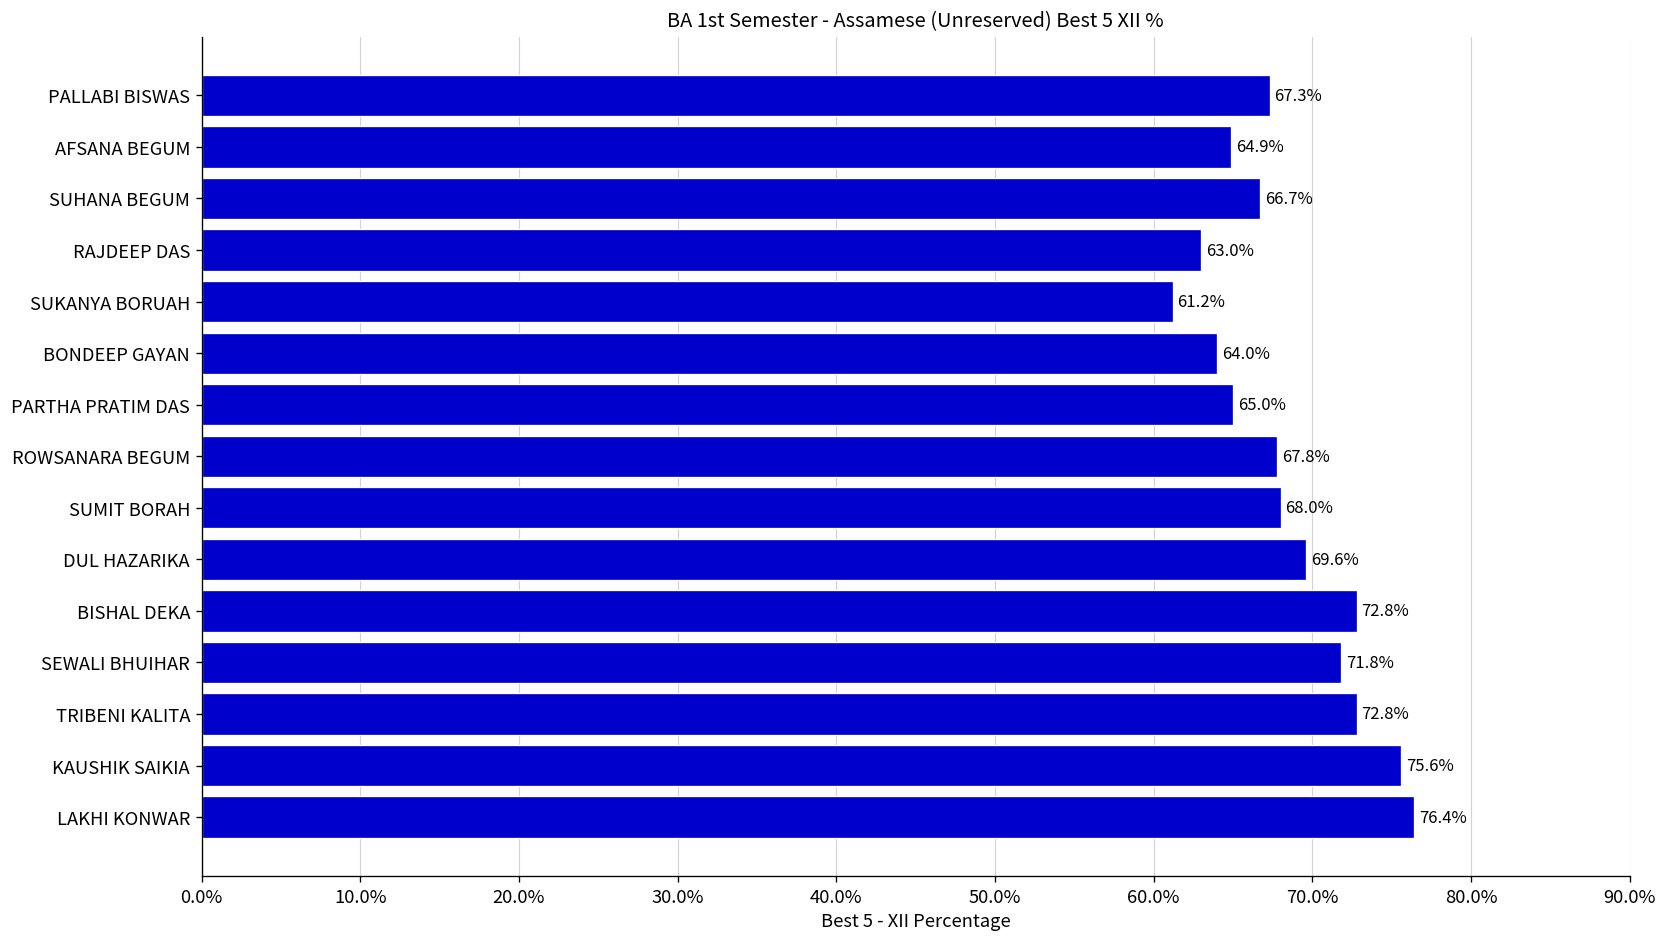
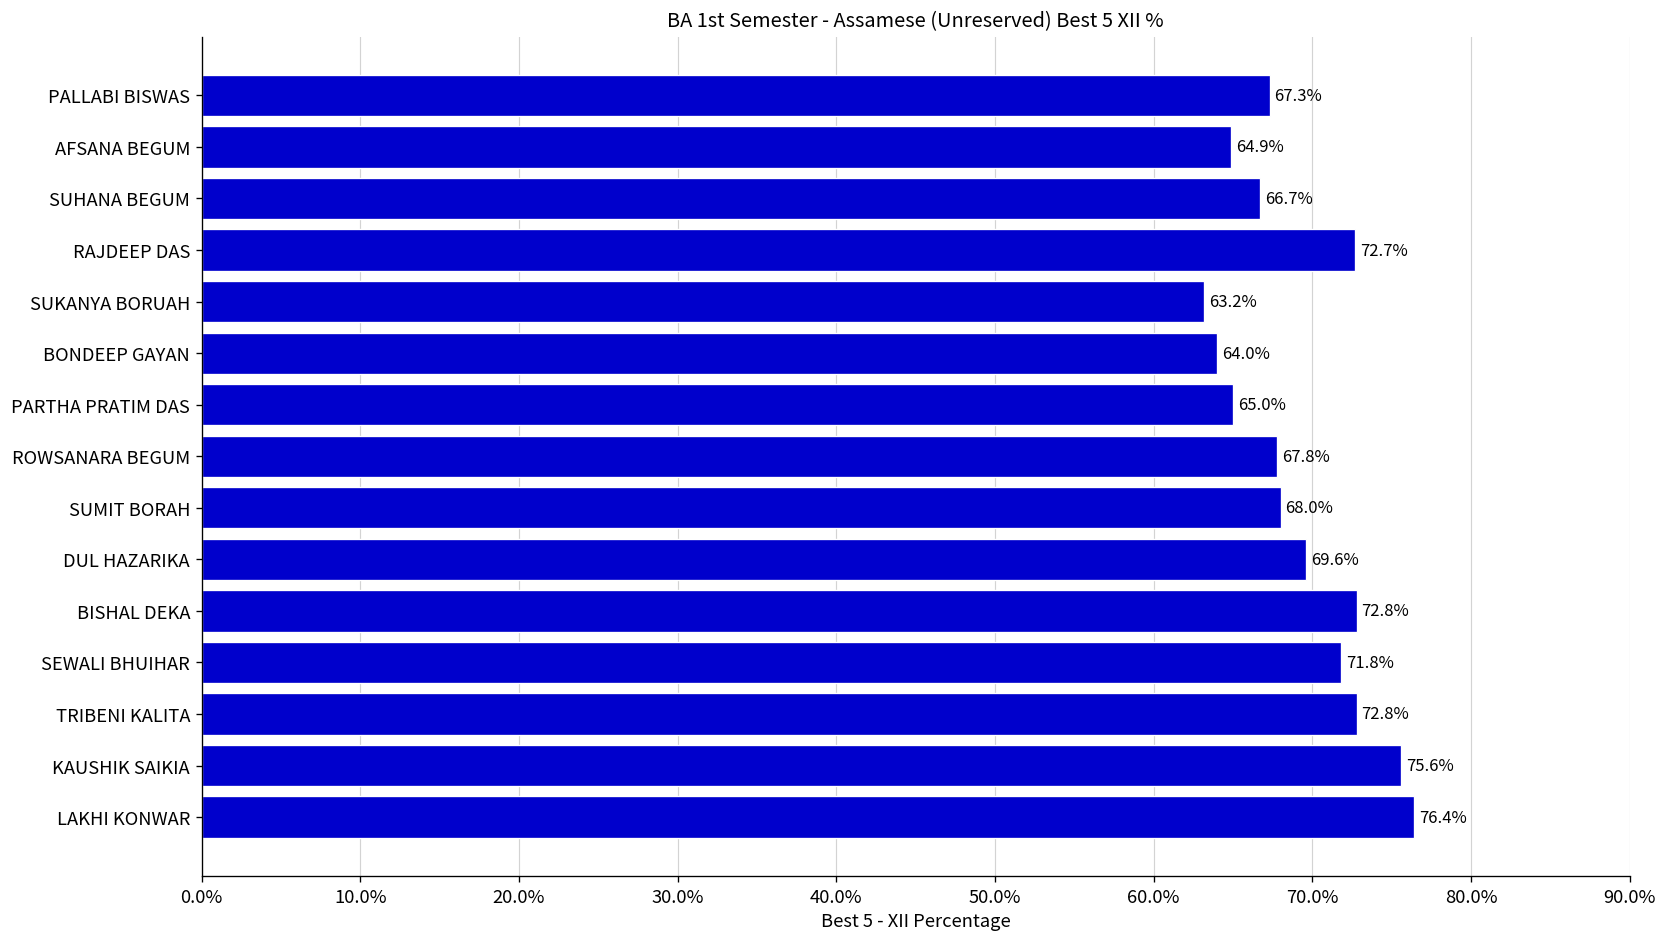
RAJDEEP DAS: 63.0% -> 72.7%
SUKANYA BORUAH: 61.2% -> 63.2%
